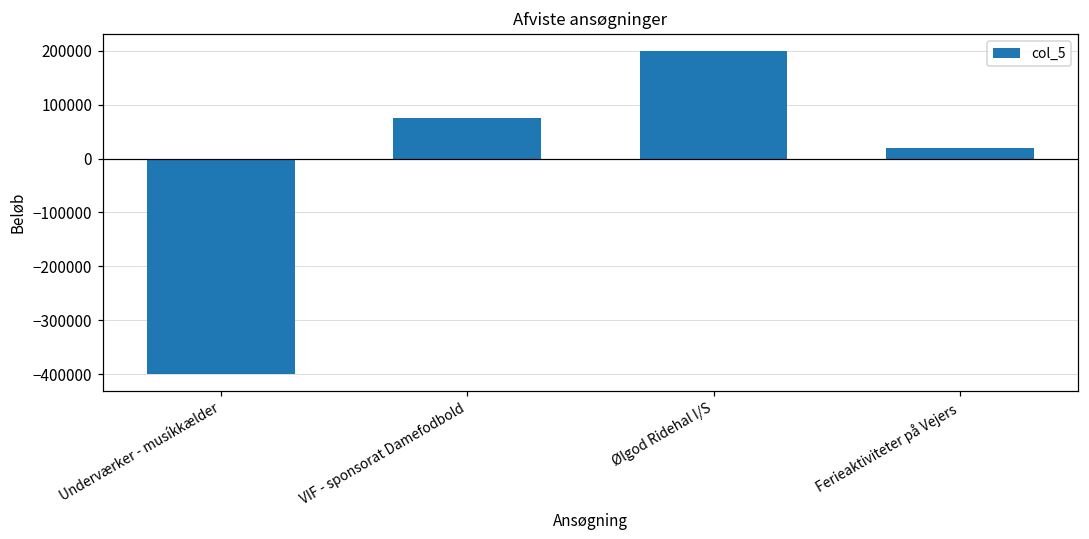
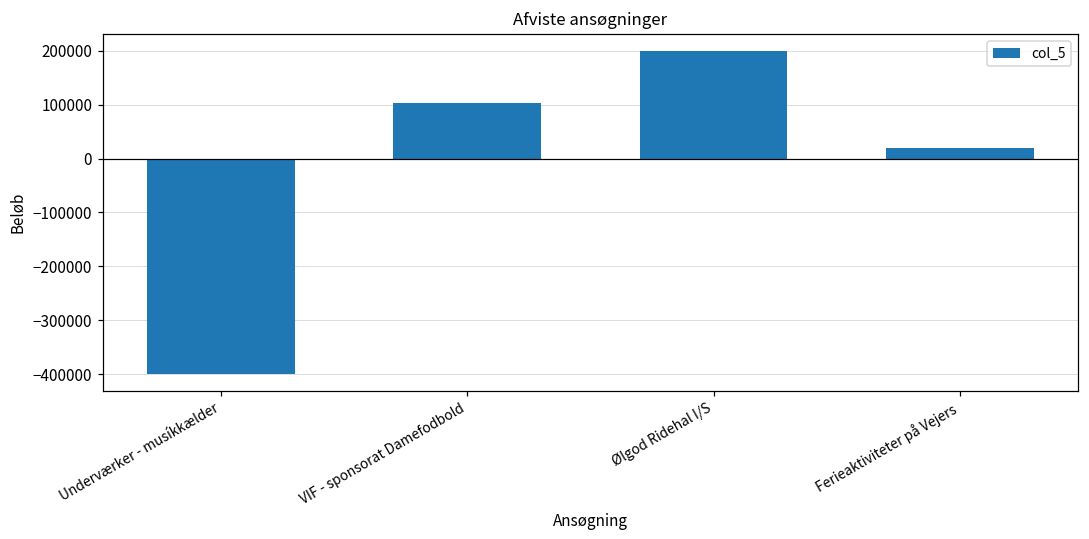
VIF - sponsorat Damefodbold: 80000 -> 100000
